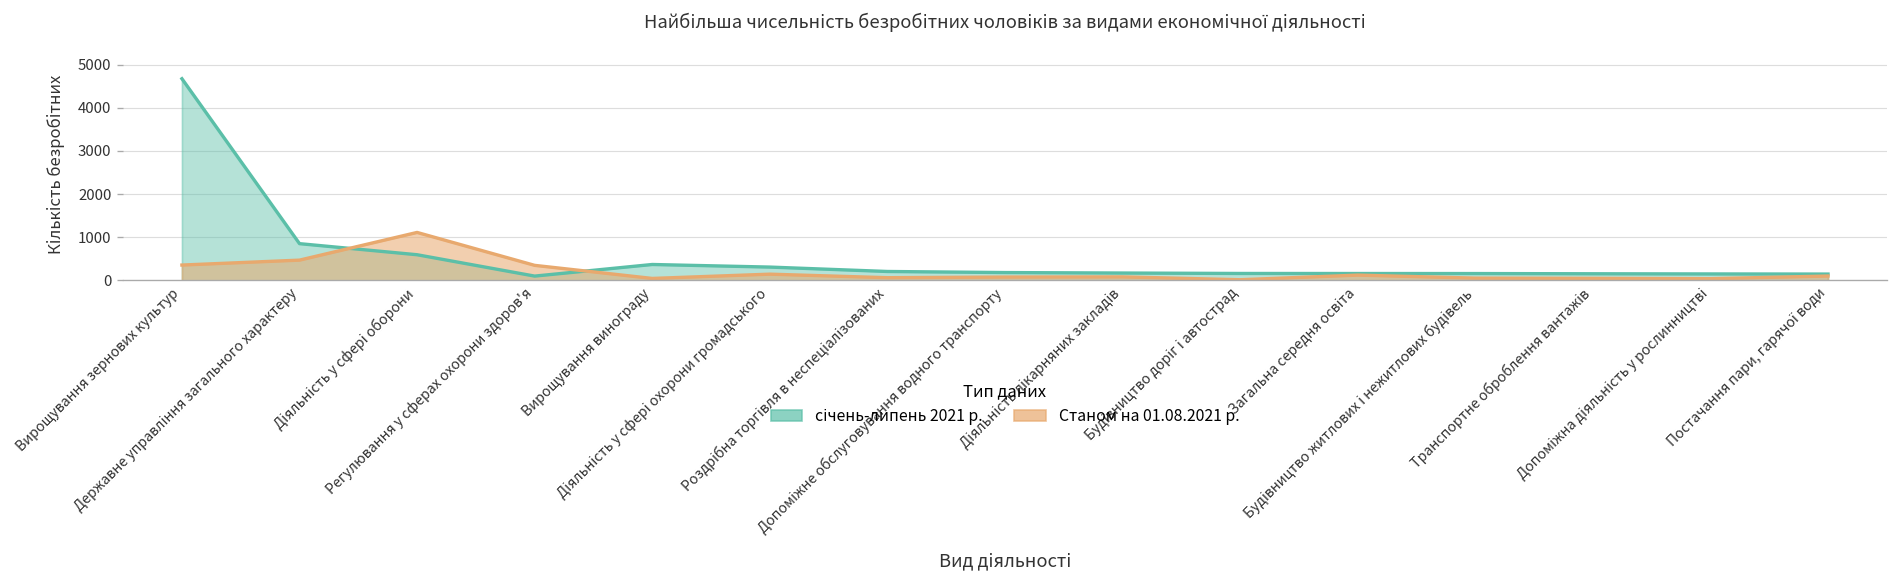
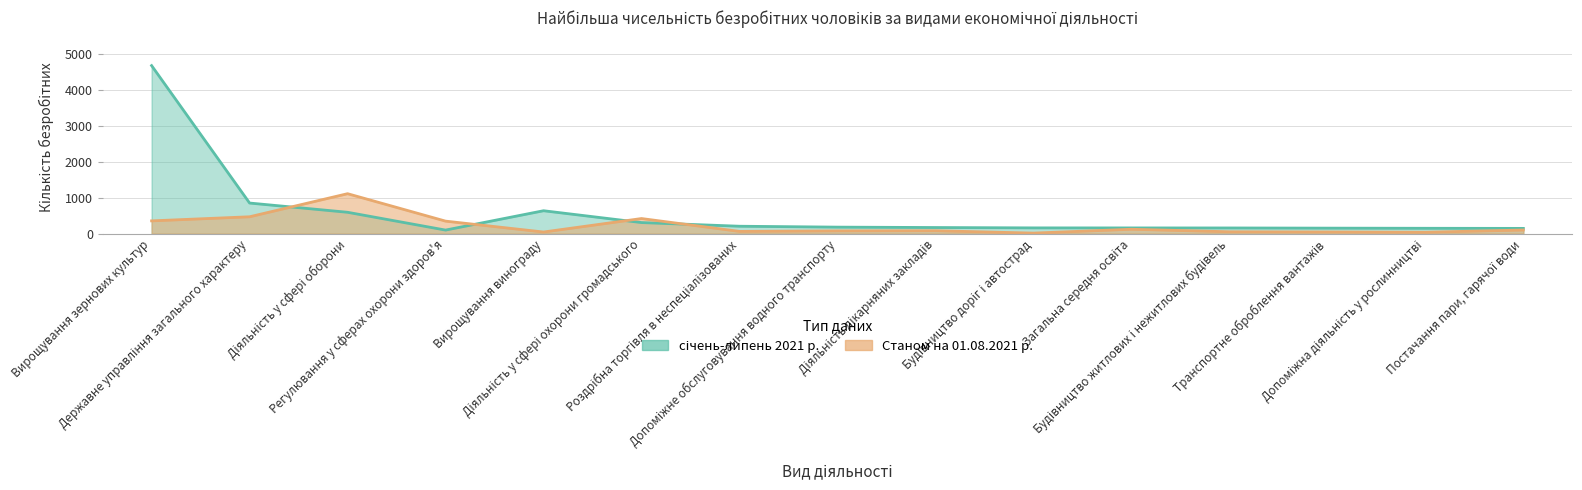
січень-липень 2021 р., Вирощування винограду: 400 -> 600
Станом на 01.08.2021 р., Діяльність у сфері охорони громадського: 100 -> 400
